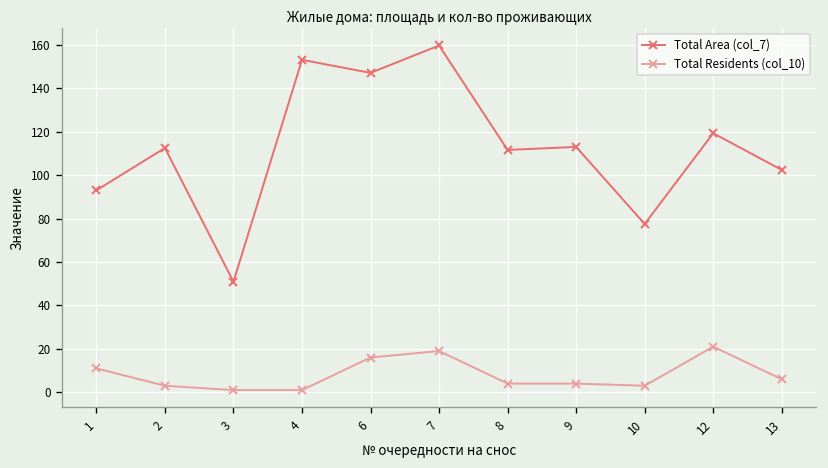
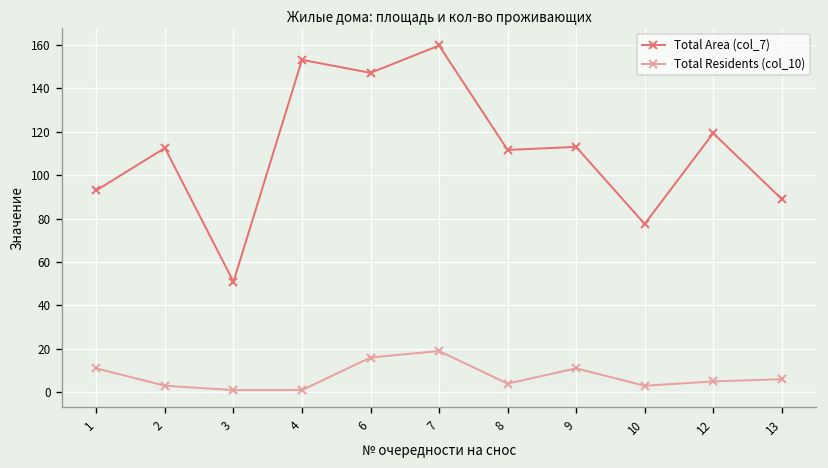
Total Residents (col_10), 9: 4 -> 11
Total Residents (col_10), 12: 21 -> 5
Total Area (col_7), 13: 102 -> 89
